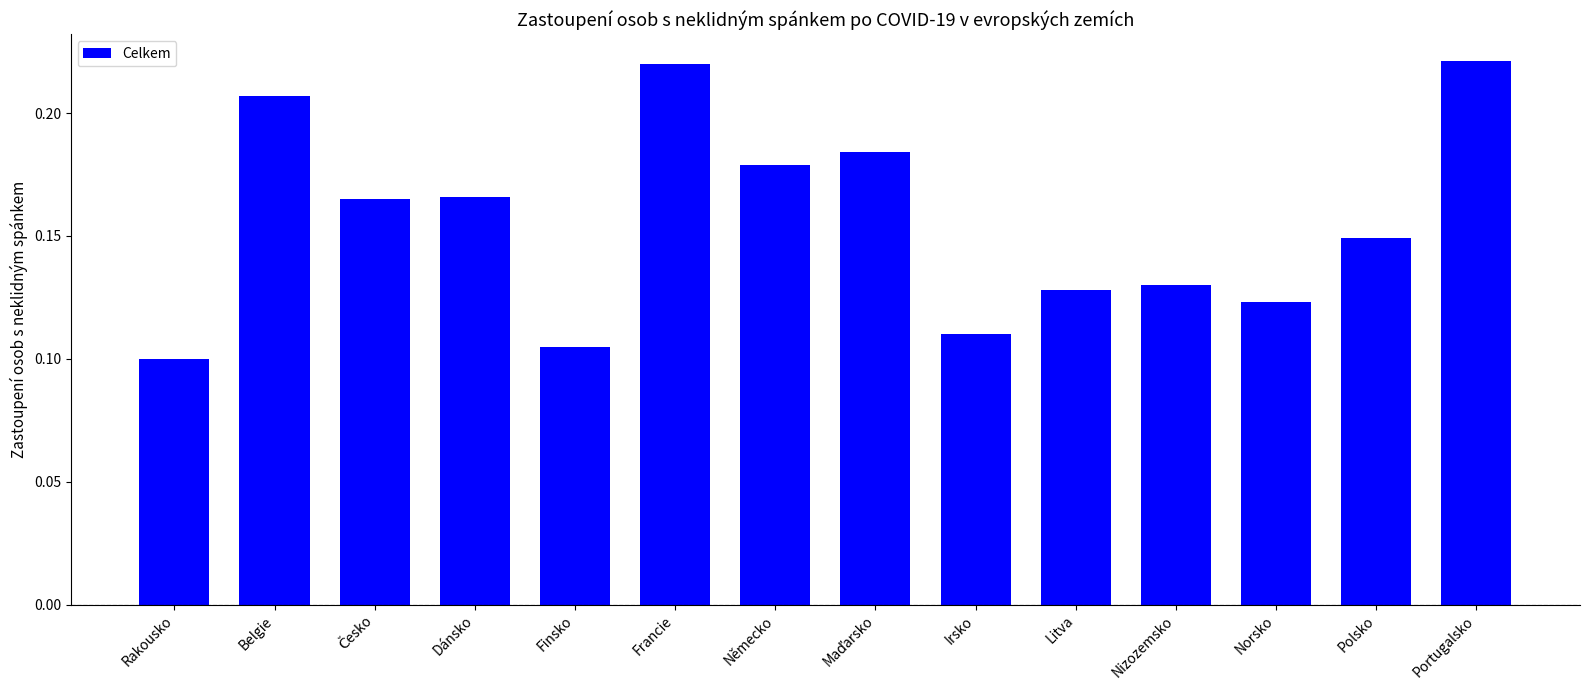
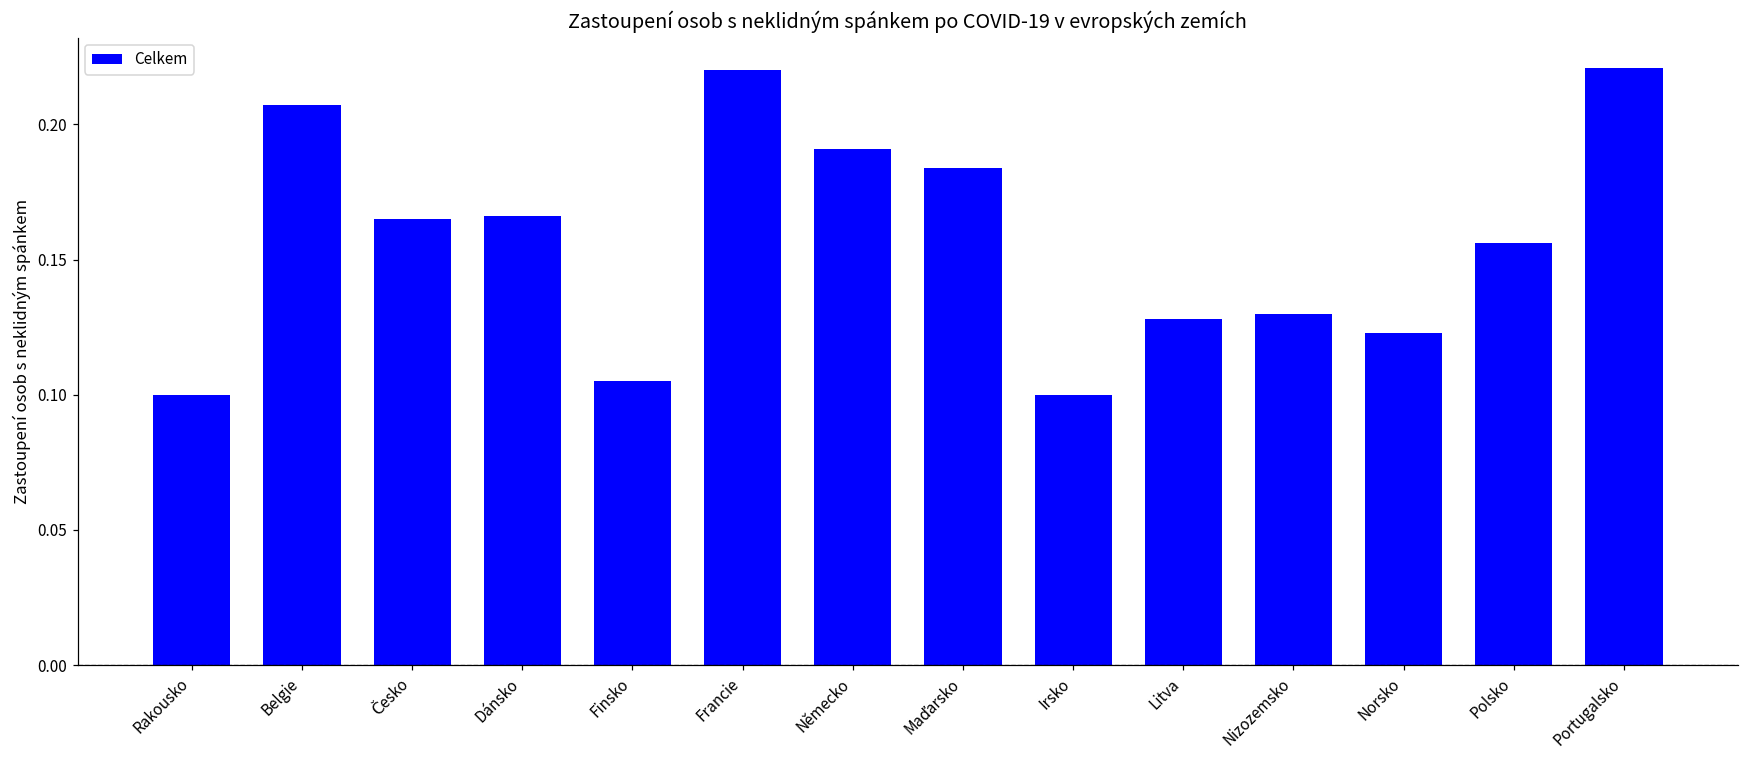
Německo: 0.179 -> 0.191
Irsko: 0.11 -> 0.10
Polsko: 0.149 -> 0.156
